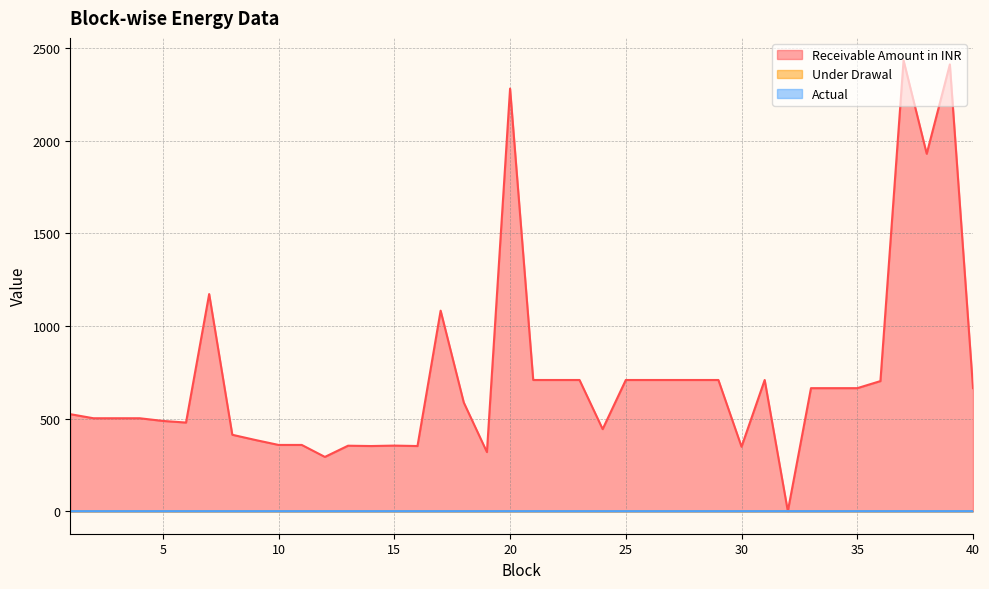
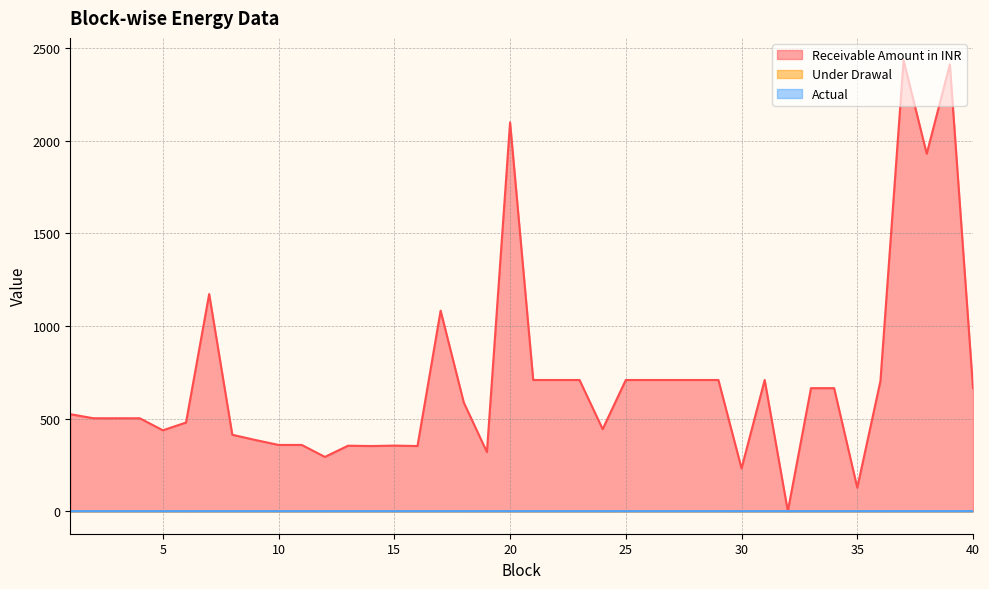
Receivable Amount in INR, 5: 490 -> 440
Receivable Amount in INR, 20: 2280 -> 2100
Receivable Amount in INR, 30: 350 -> 230
Receivable Amount in INR, 35: 660 -> 130
